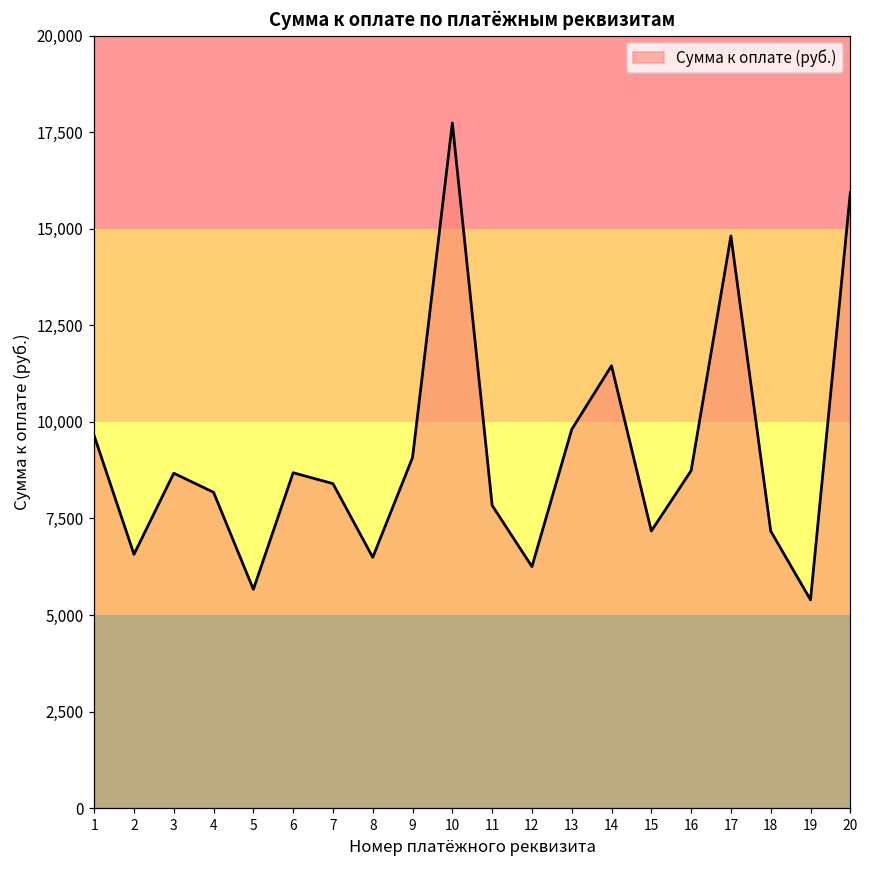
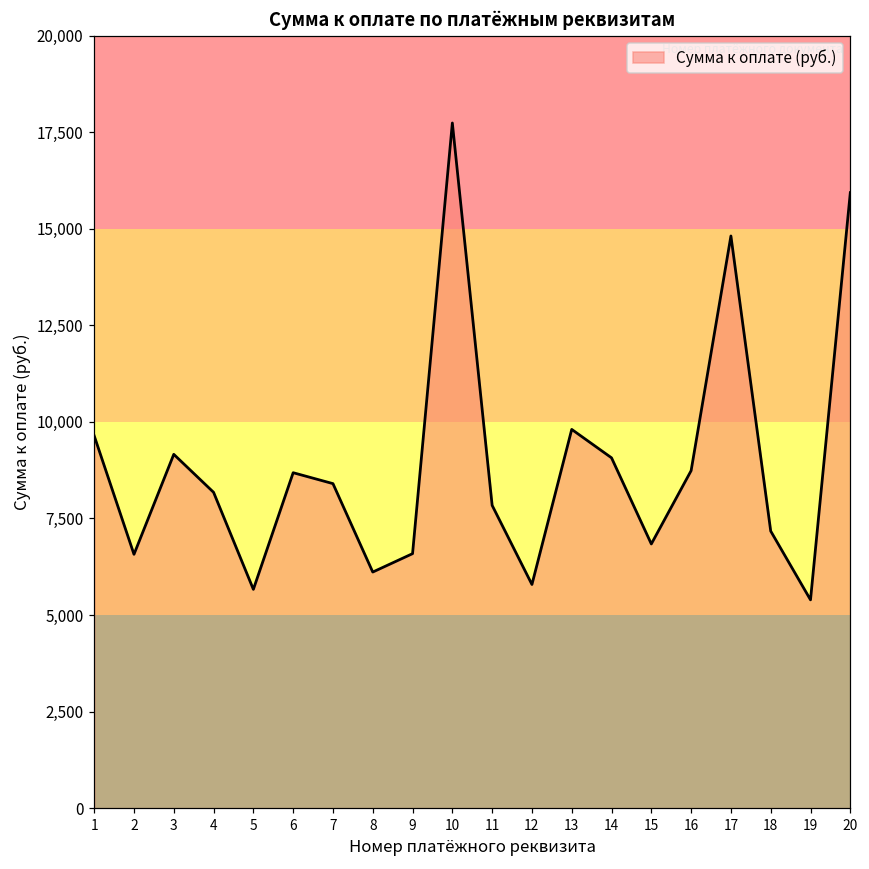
3: 8,700 -> 9,200
8: 6,500 -> 6,100
9: 9,100 -> 6,600
12: 6,300 -> 5,800
14: 11,500 -> 9,100
15: 7,200 -> 6,800
